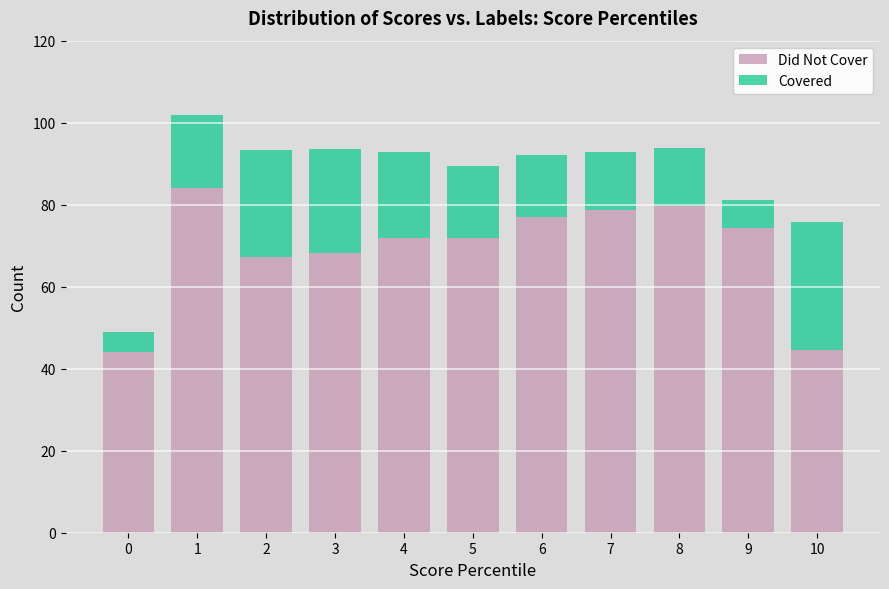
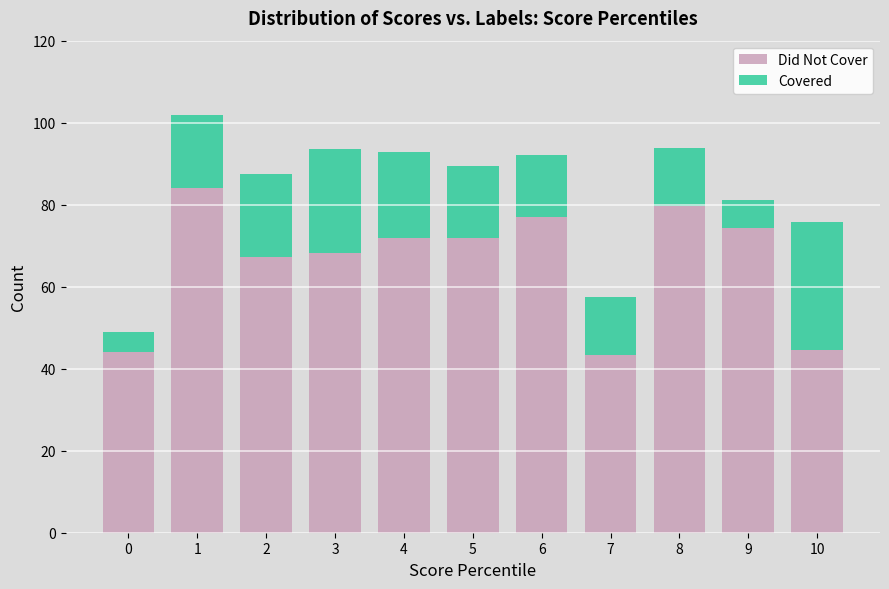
Covered, 2: 26 -> 20
Did Not Cover, 7: 79 -> 43
